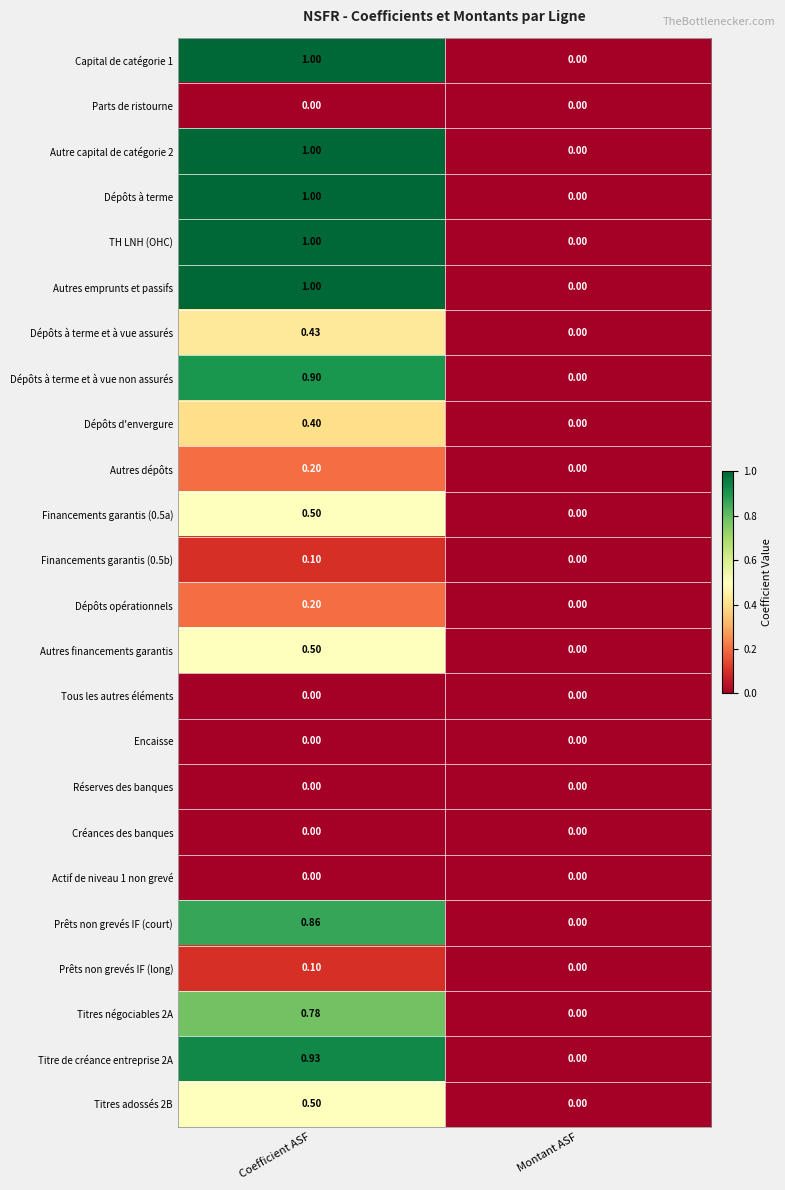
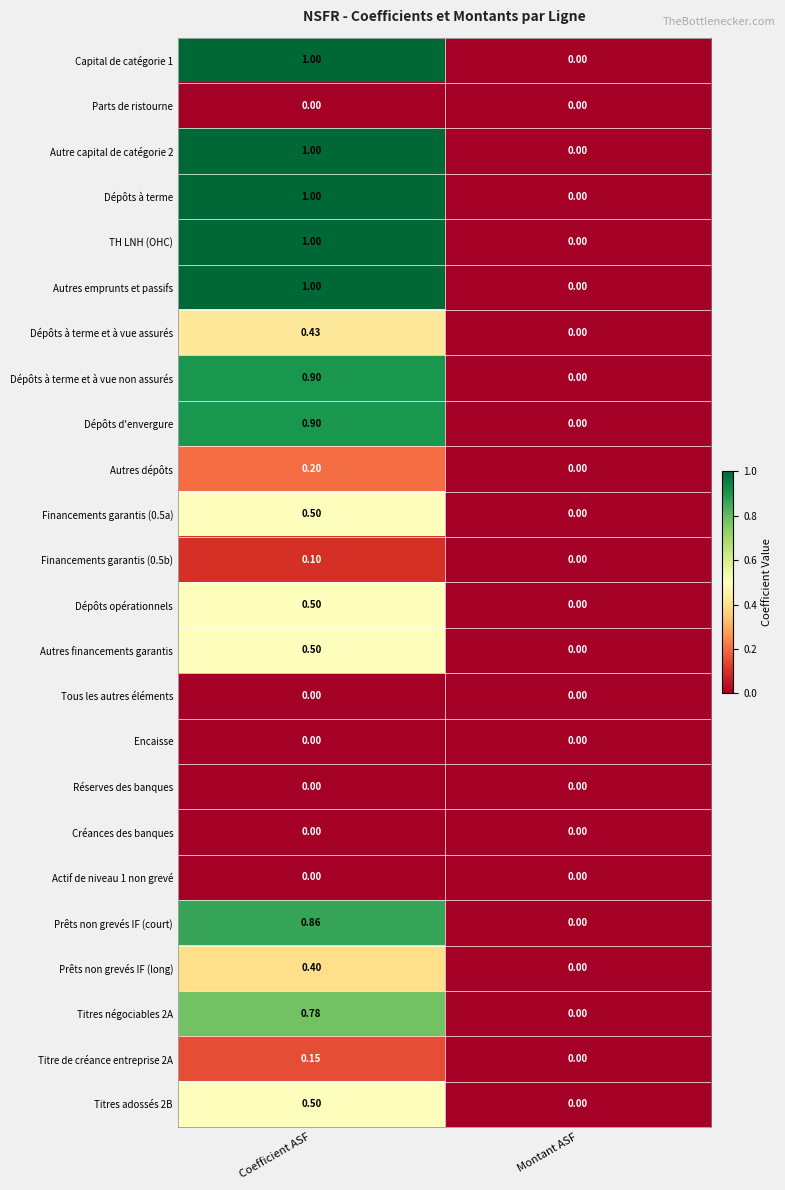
Dépôts d'envergure, Coefficient ASF: 0.40 -> 0.90
Dépôts opérationnels, Coefficient ASF: 0.20 -> 0.50
Prêts non grevés IF (long), Coefficient ASF: 0.10 -> 0.40
Titre de créance entreprise 2A, Coefficient ASF: 0.93 -> 0.15
